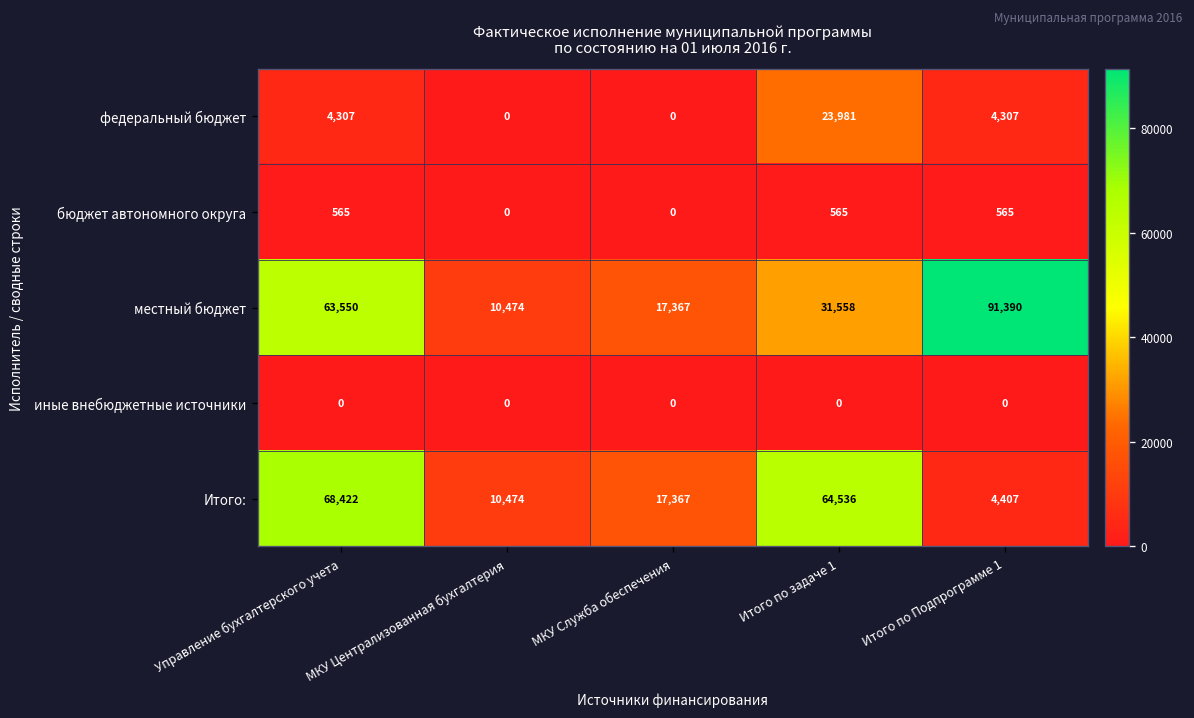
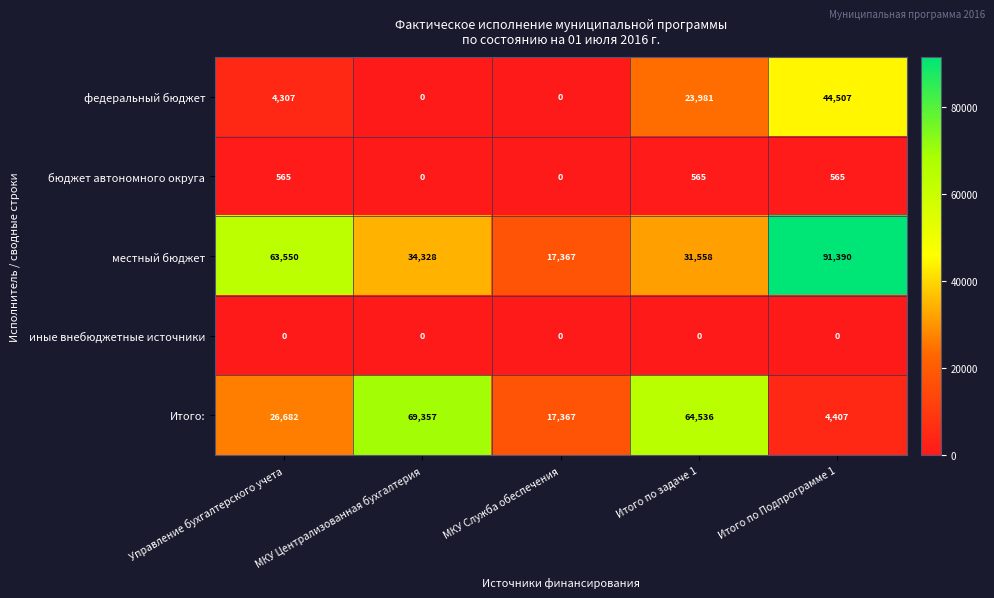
федеральный бюджет, Итого по Подпрограмме 1: 4,307 -> 44,507
местный бюджет, МКУ Централизованная бухгалтерия: 10,474 -> 34,328
Итого:, Управление бухгалтерского учета: 68,422 -> 26,682
Итого:, МКУ Централизованная бухгалтерия: 10,474 -> 69,357
